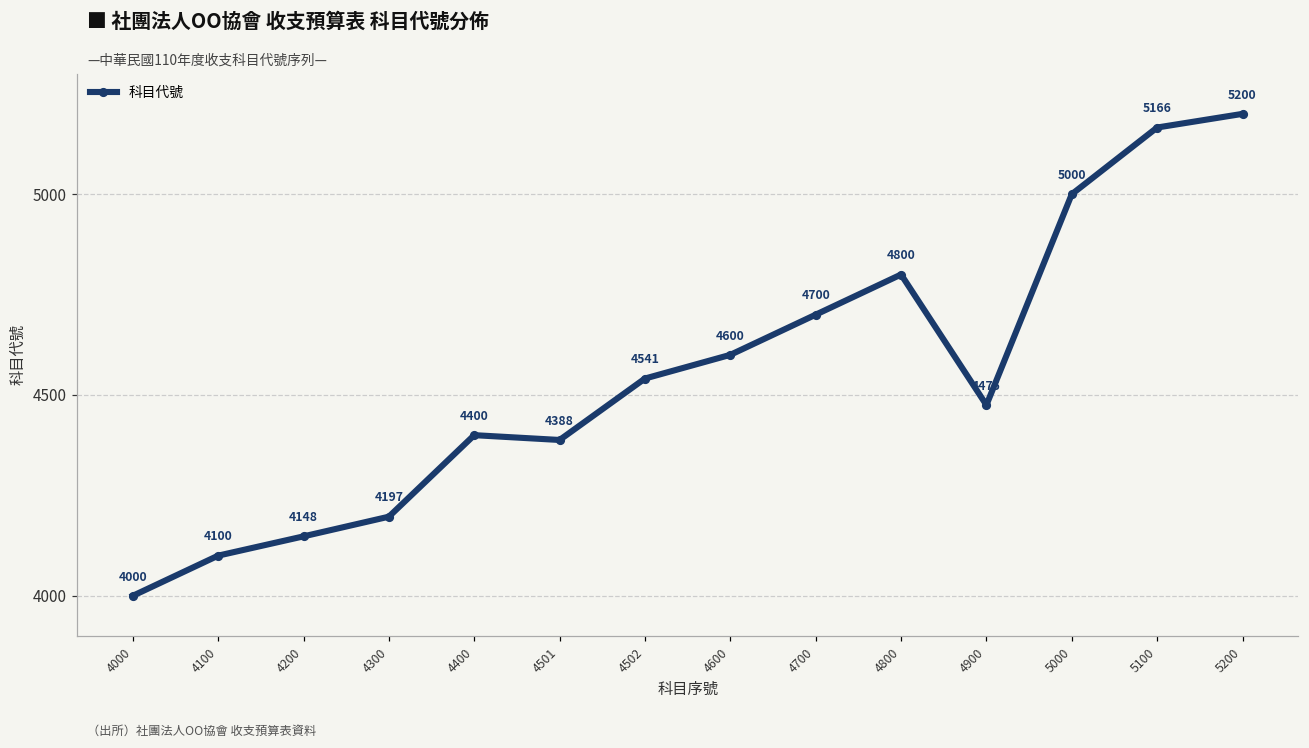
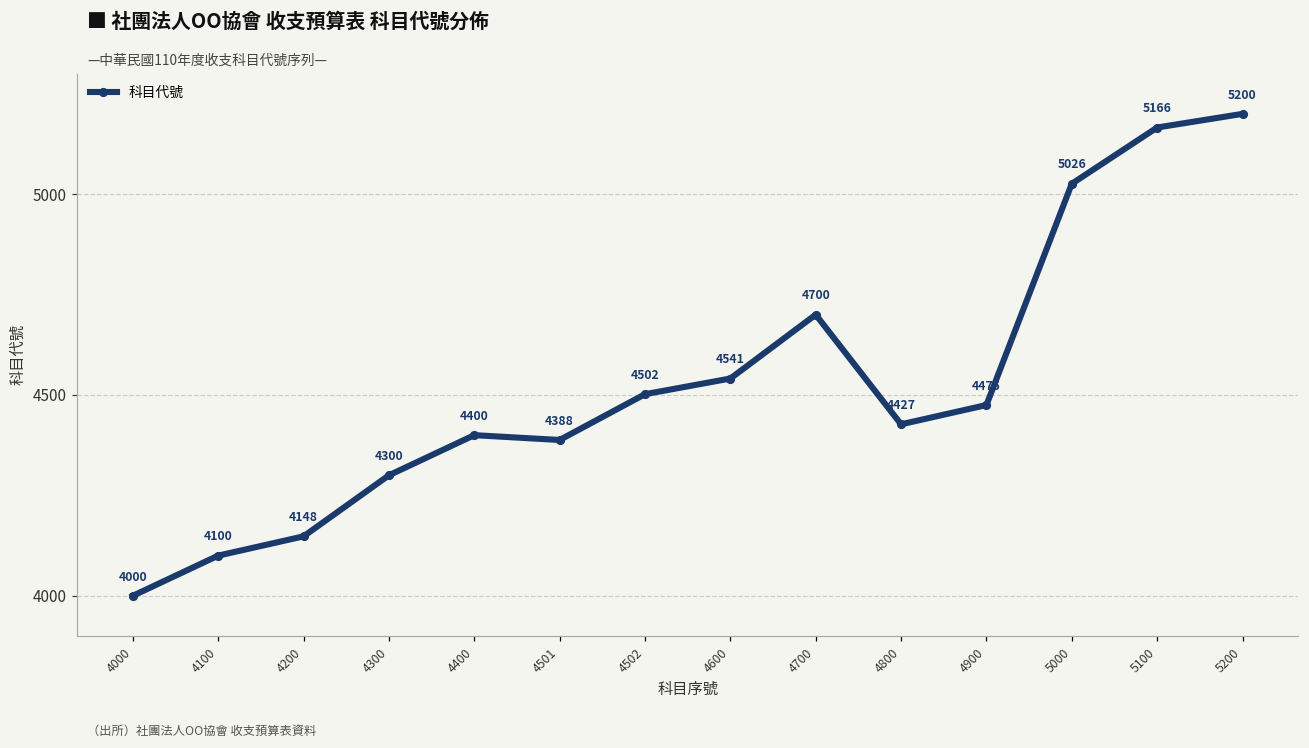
4300: 4197 -> 4300
4502: 4541 -> 4502
4600: 4600 -> 4541
4800: 4800 -> 4427
5000: 5000 -> 5026
